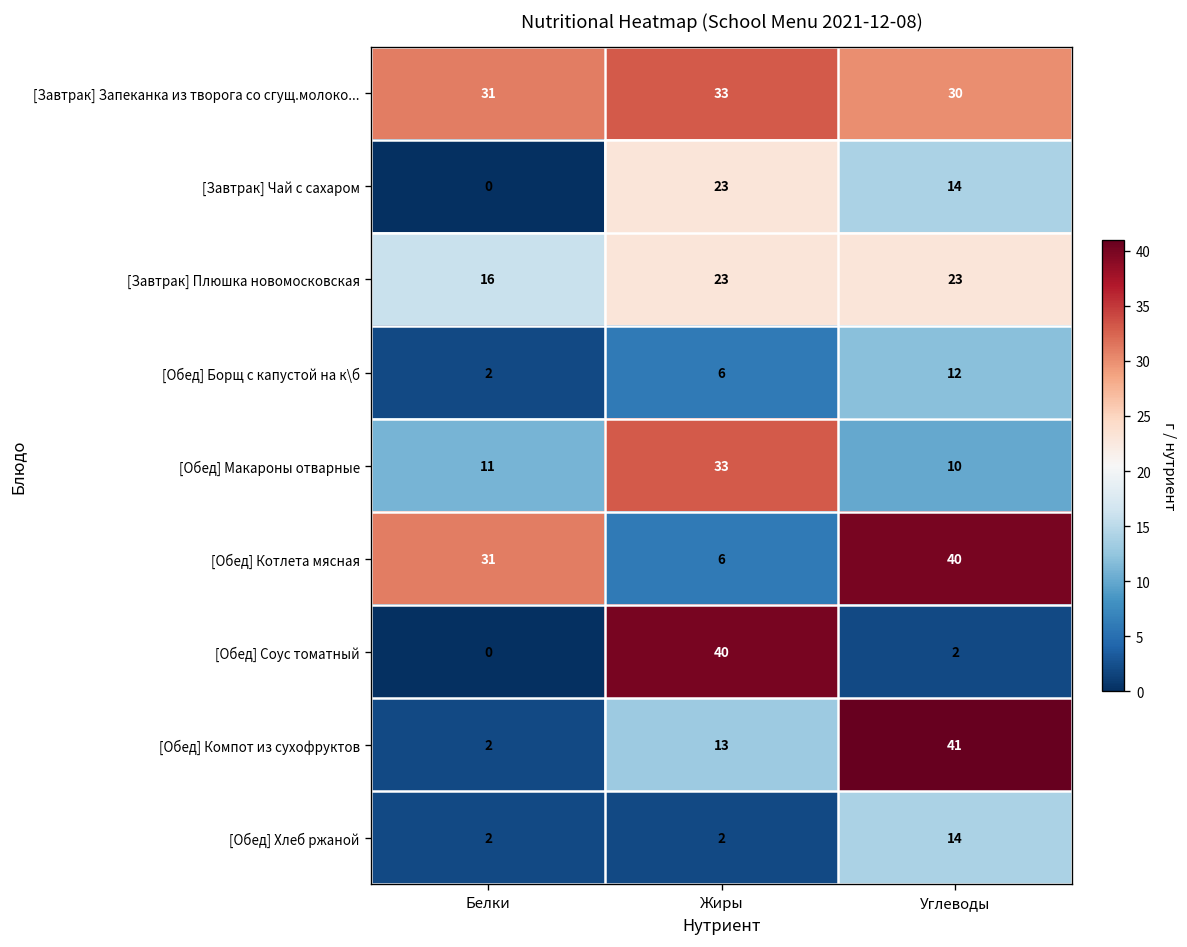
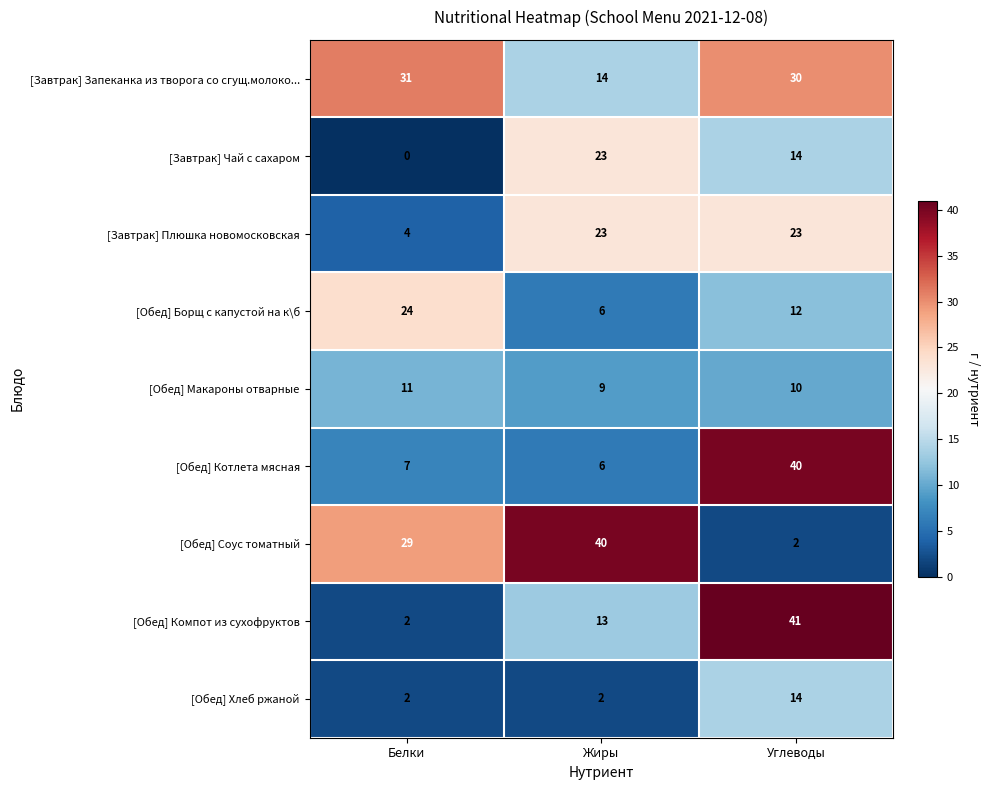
[Завтрак] Запеканка из творога со сгущ.молоко..., Жиры: 33 -> 14
[Завтрак] Плюшка новомосковская, Белки: 16 -> 4
[Обед] Борщ с капустой на к\б, Белки: 2 -> 24
[Обед] Макароны отварные, Жиры: 33 -> 9
[Обед] Котлета мясная, Белки: 31 -> 7
[Обед] Соус томатный, Белки: 0 -> 29
